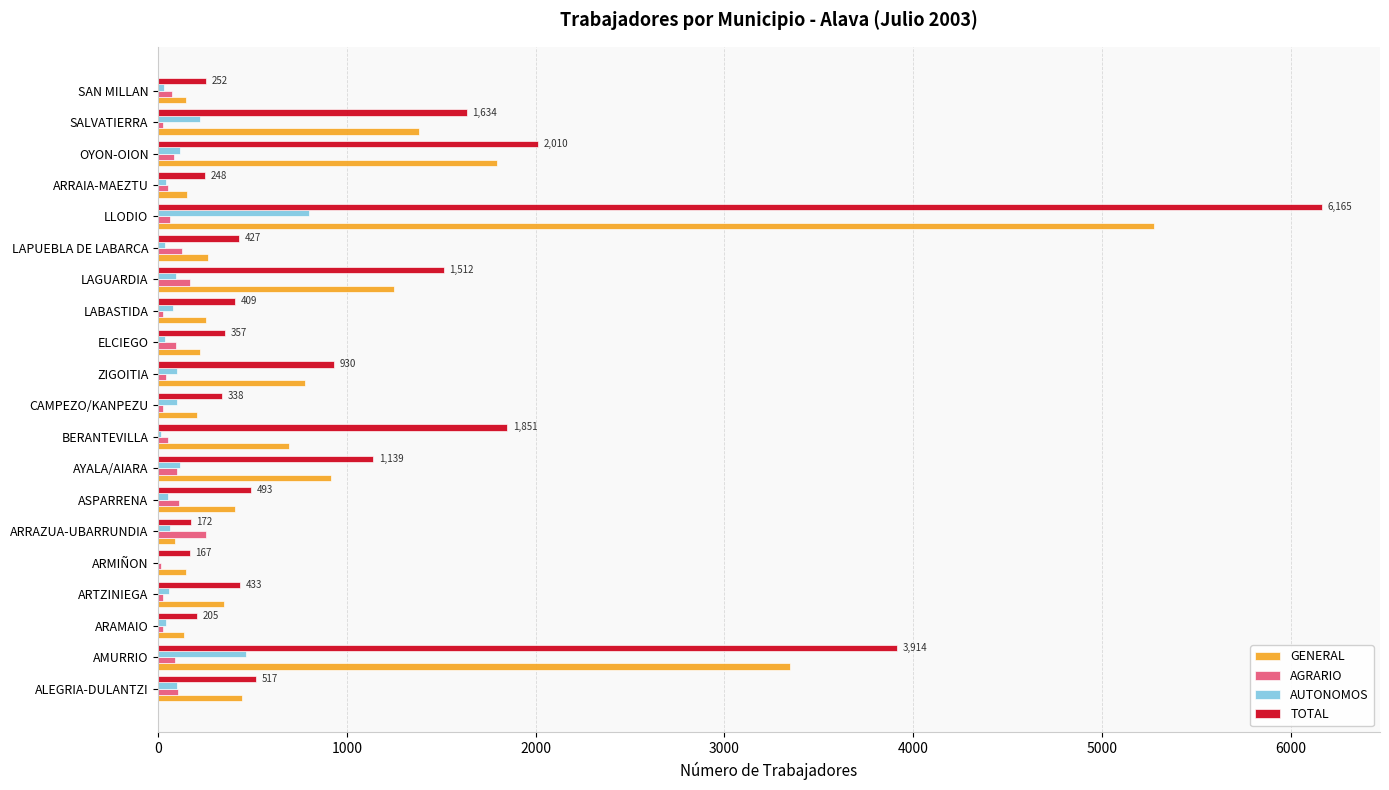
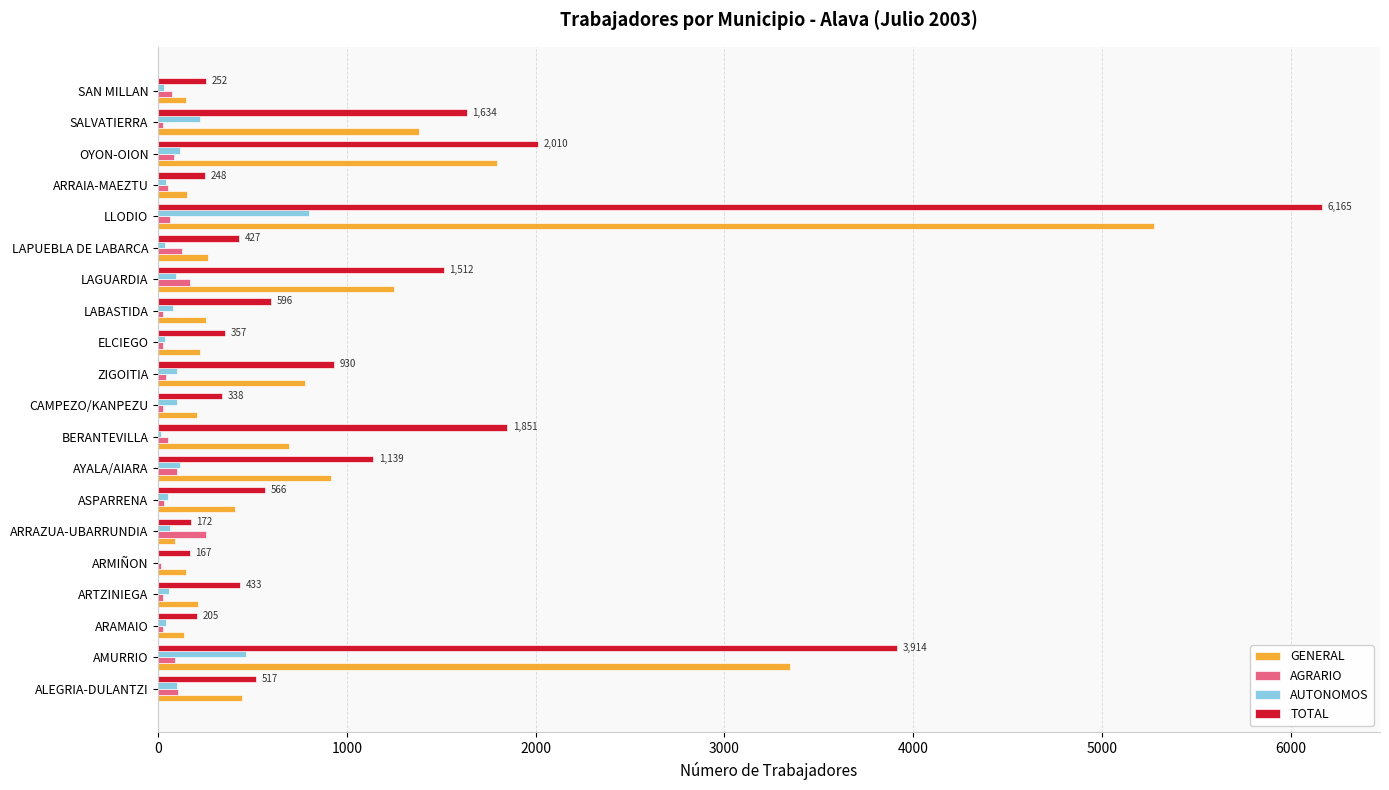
TOTAL, LABASTIDA: 409 -> 596
AGRARIO, ELCIEGO: 90 -> 30
TOTAL, ASPARRENA: 493 -> 566
AGRARIO, ASPARRENA: 110 -> 30
GENERAL, ARTZINIEGA: 350 -> 210
